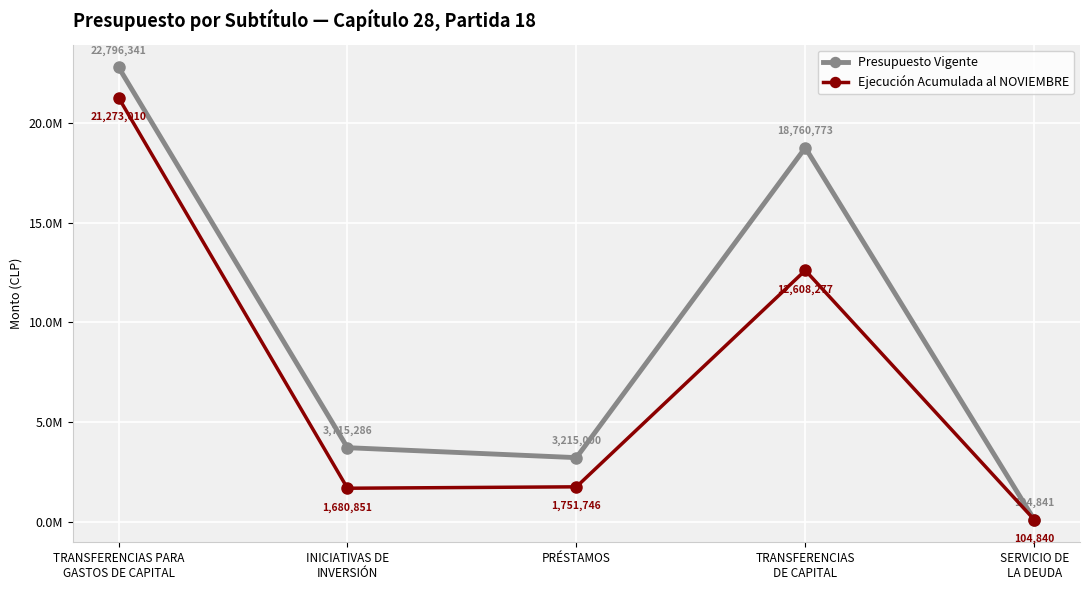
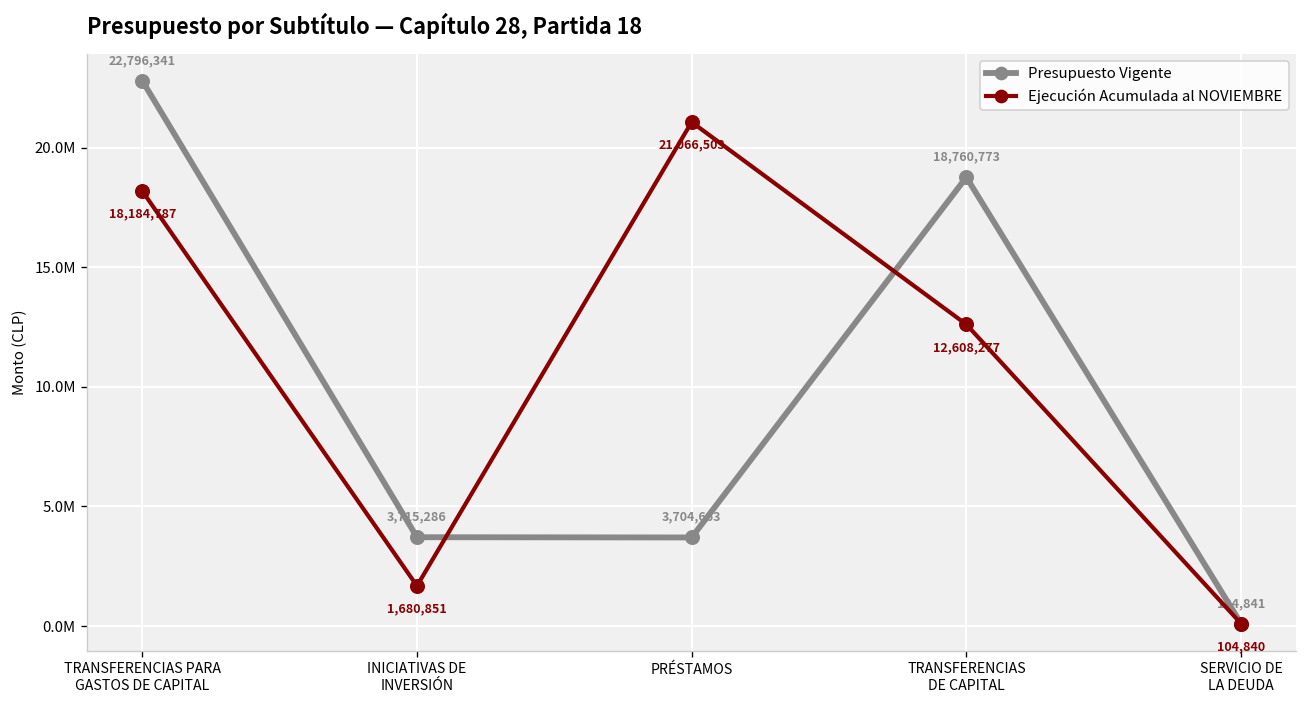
Ejecución Acumulada al NOVIEMBRE, TRANSFERENCIAS PARA GASTOS DE CAPITAL: 21,273,010 -> 18,184,787
Presupuesto Vigente, PRÉSTAMOS: 3,215,000 -> 3,704,663
Ejecución Acumulada al NOVIEMBRE, PRÉSTAMOS: 1,751,746 -> 21,066,503
